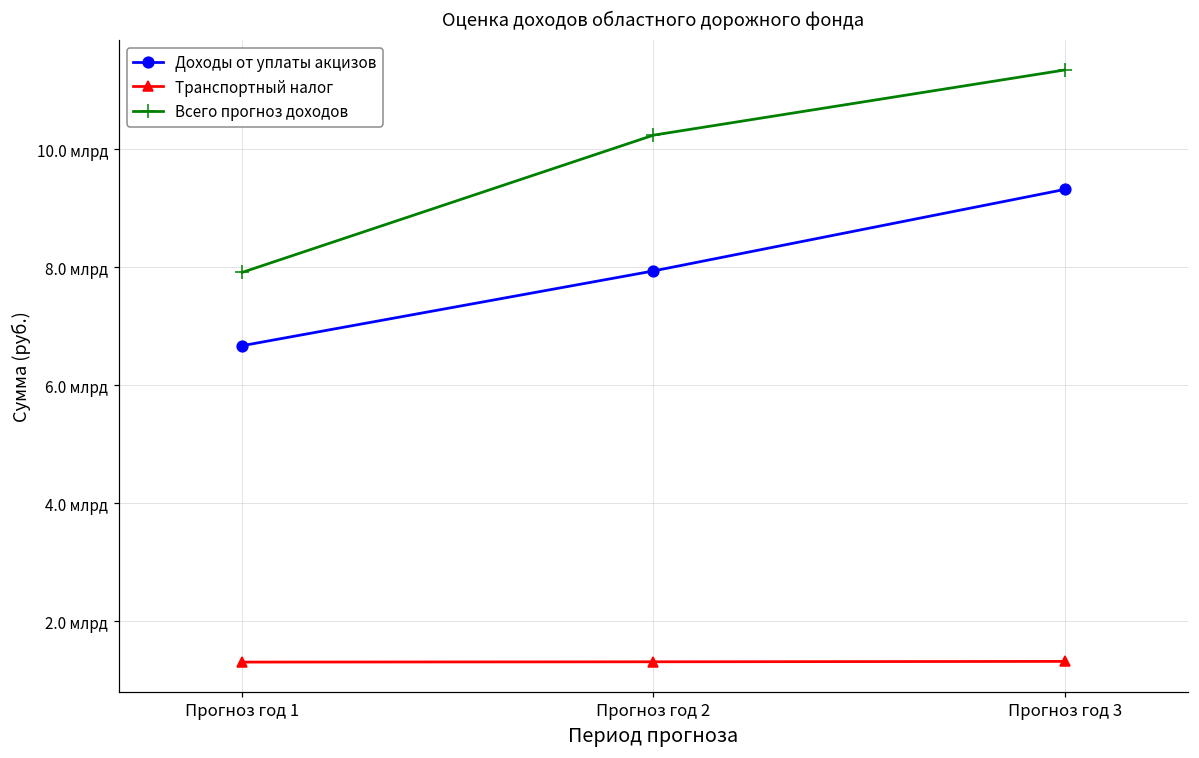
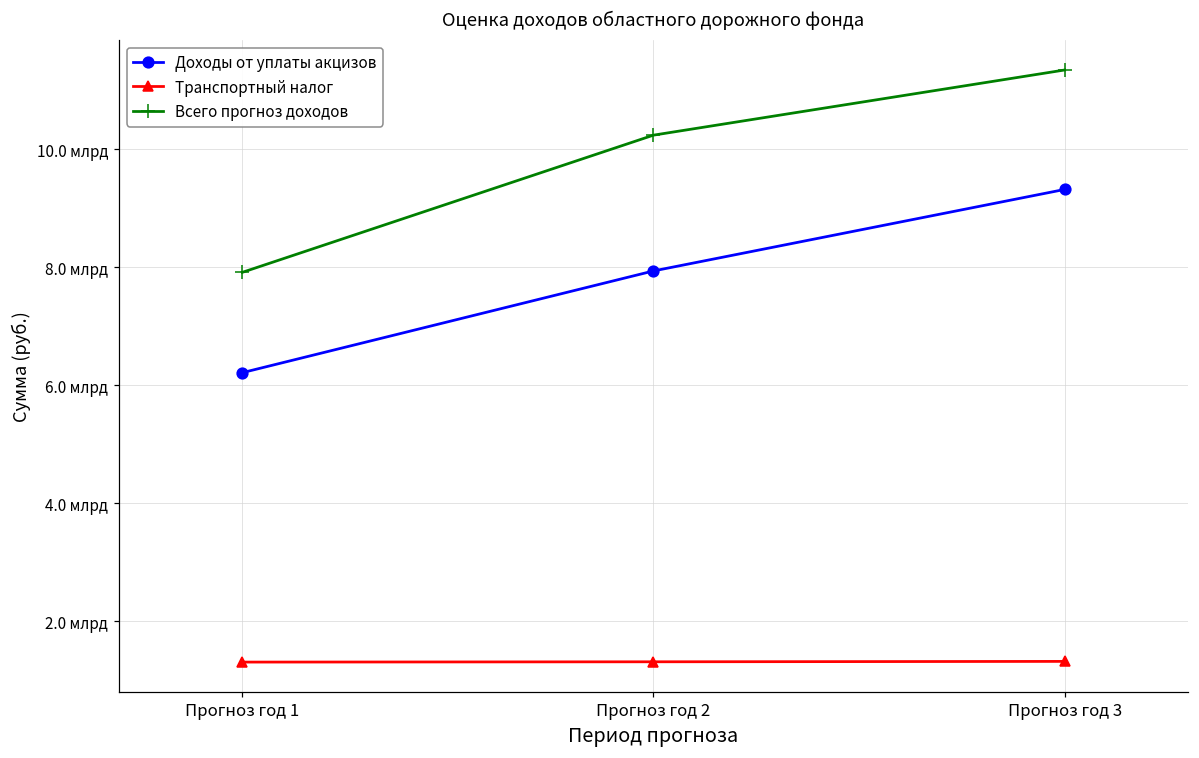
Доходы от уплаты акцизов, Прогноз год 1: 6.7 млрд -> 6.2 млрд
